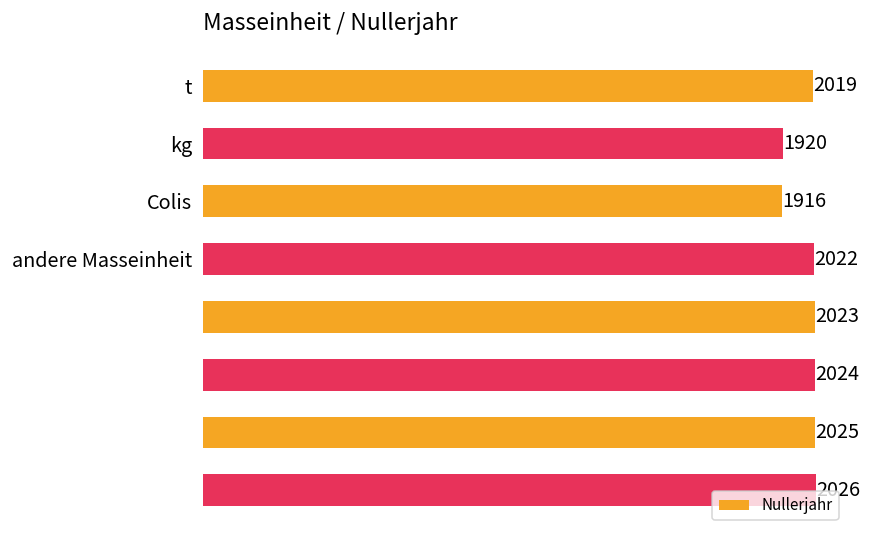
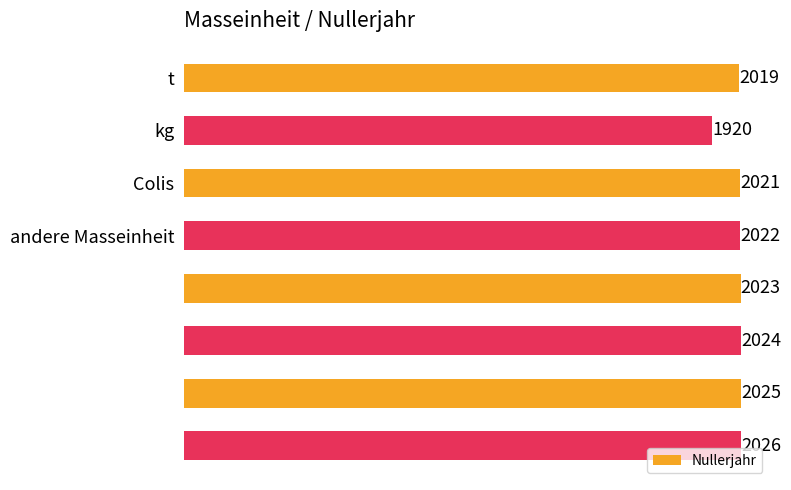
Colis: 1916 -> 2021
